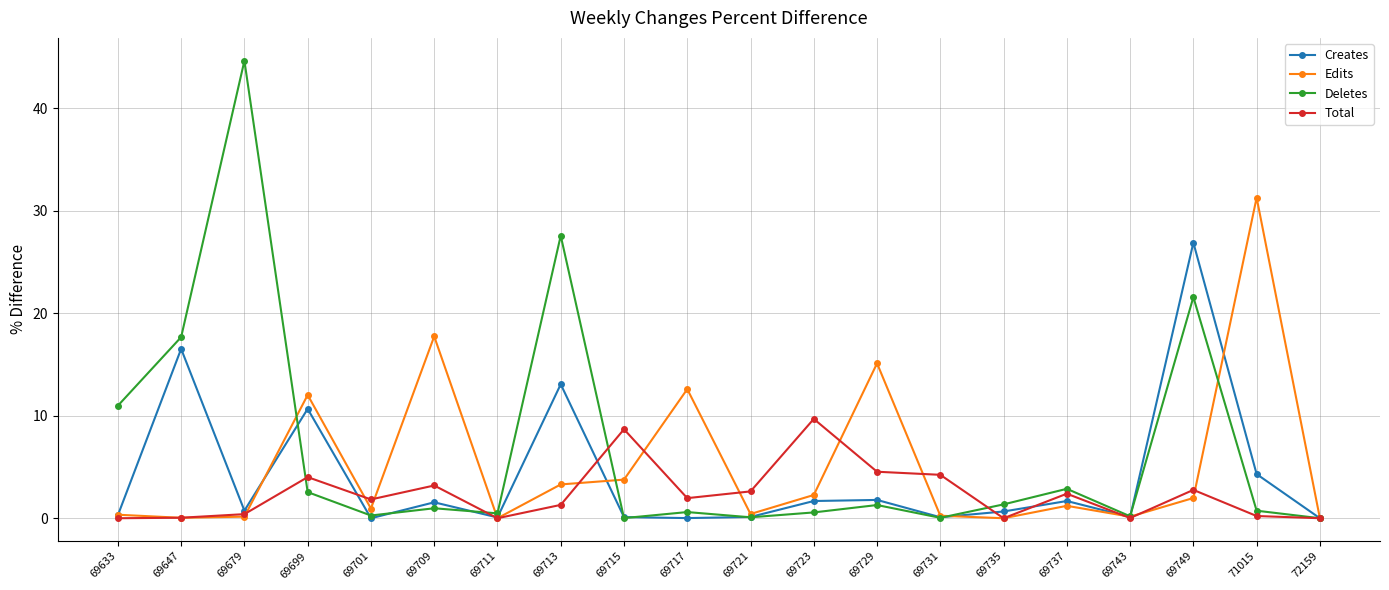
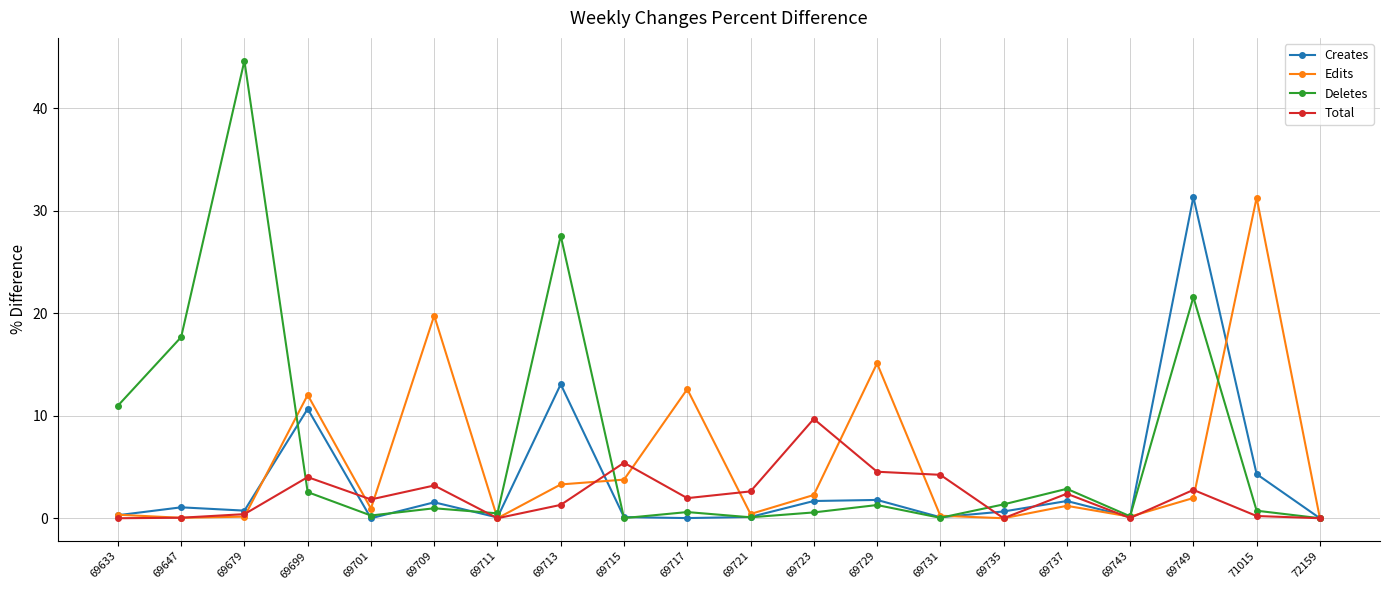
Creates, 69647: 16.5 -> 1.1
Edits, 69709: 17.7 -> 19.8
Total, 69715: 8.7 -> 5.4
Creates, 69749: 26.9 -> 31.3
